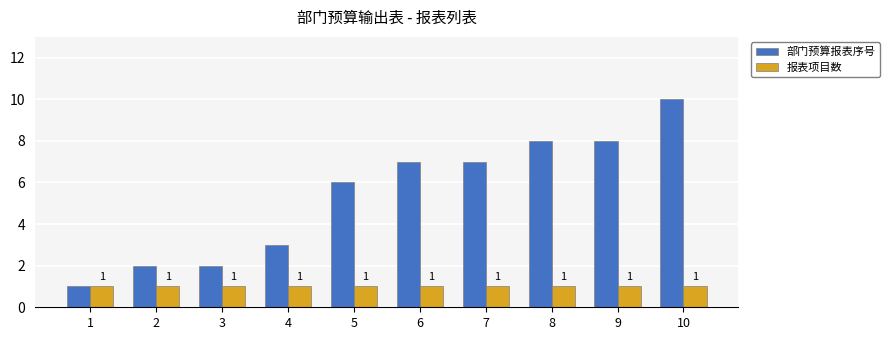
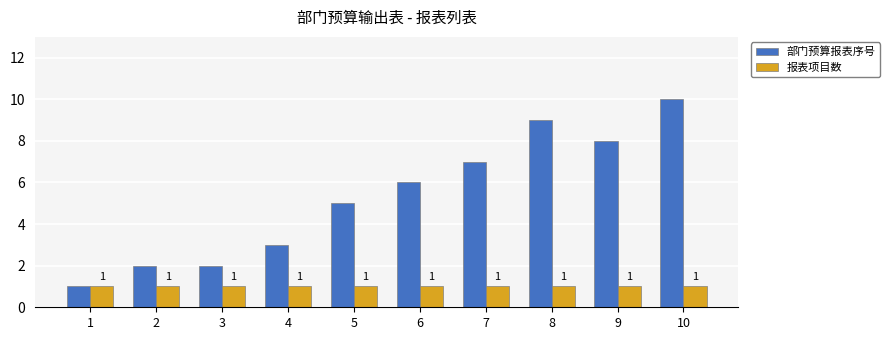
部门预算报表序号, 5: 6 -> 5
部门预算报表序号, 6: 7 -> 6
部门预算报表序号, 8: 8 -> 9
